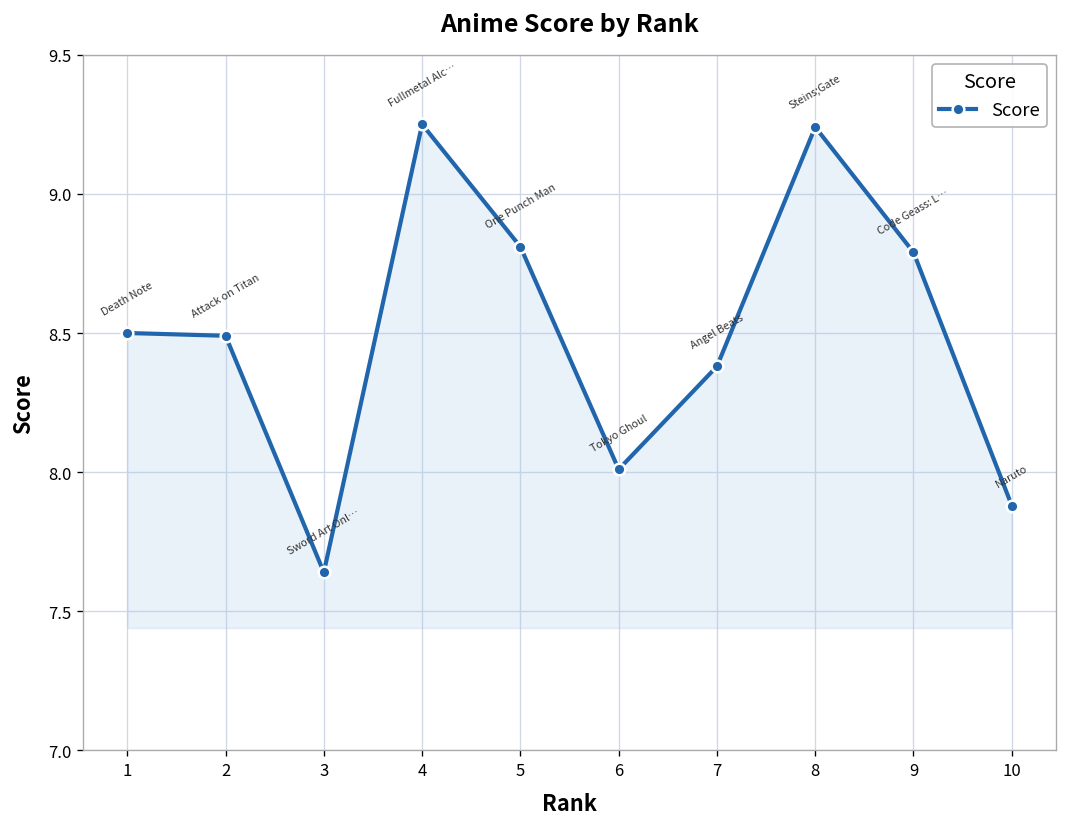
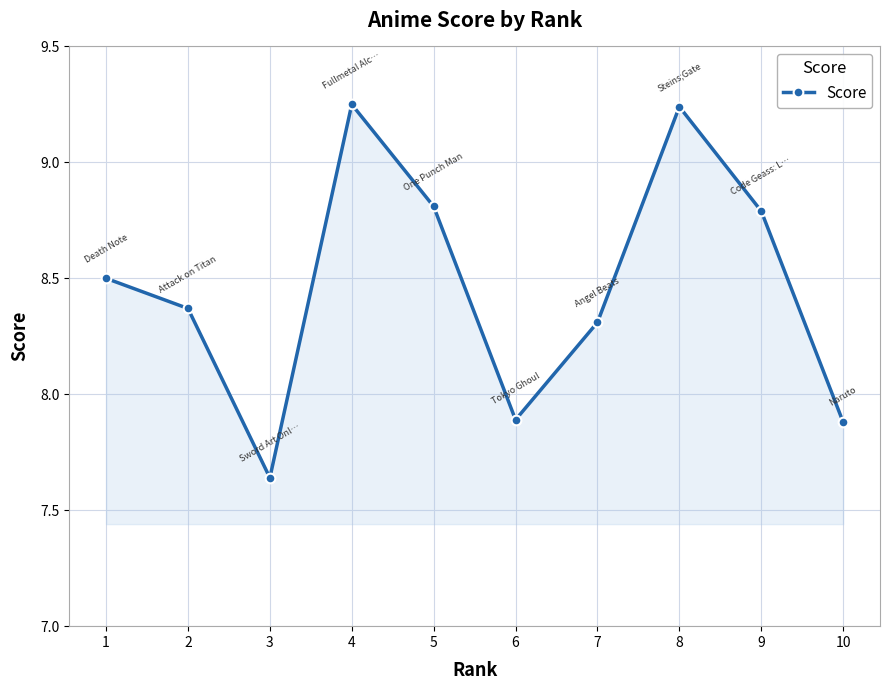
2: 8.49 -> 8.37
6: 8.01 -> 7.89
7: 8.38 -> 8.31
